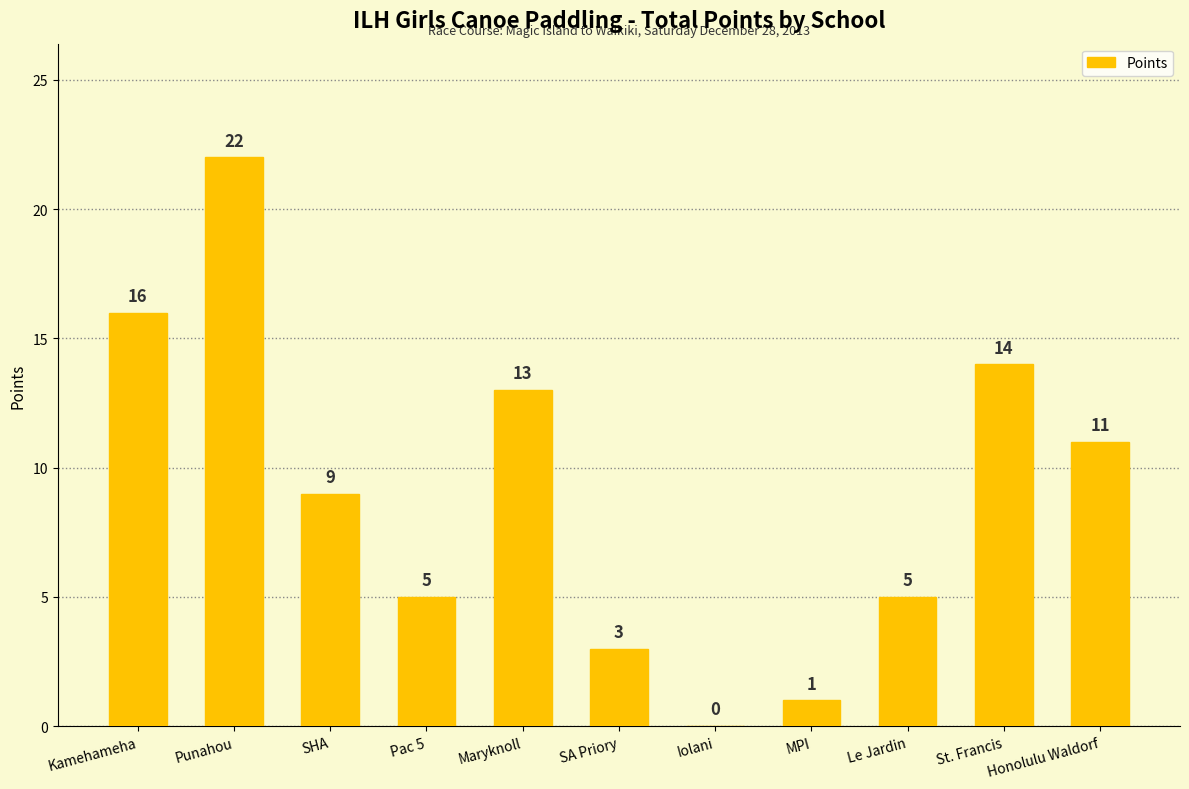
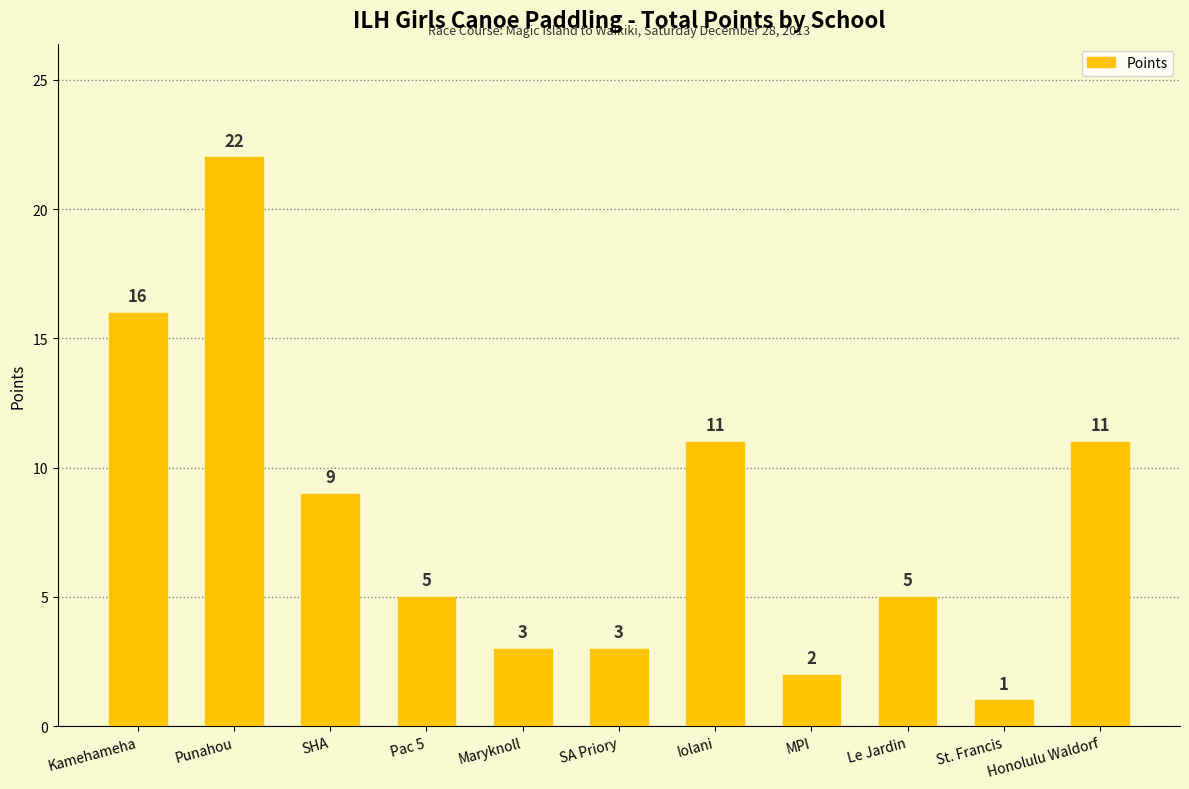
Maryknoll: 13 -> 3
Iolani: 0 -> 11
MPI: 1 -> 2
St. Francis: 14 -> 1
